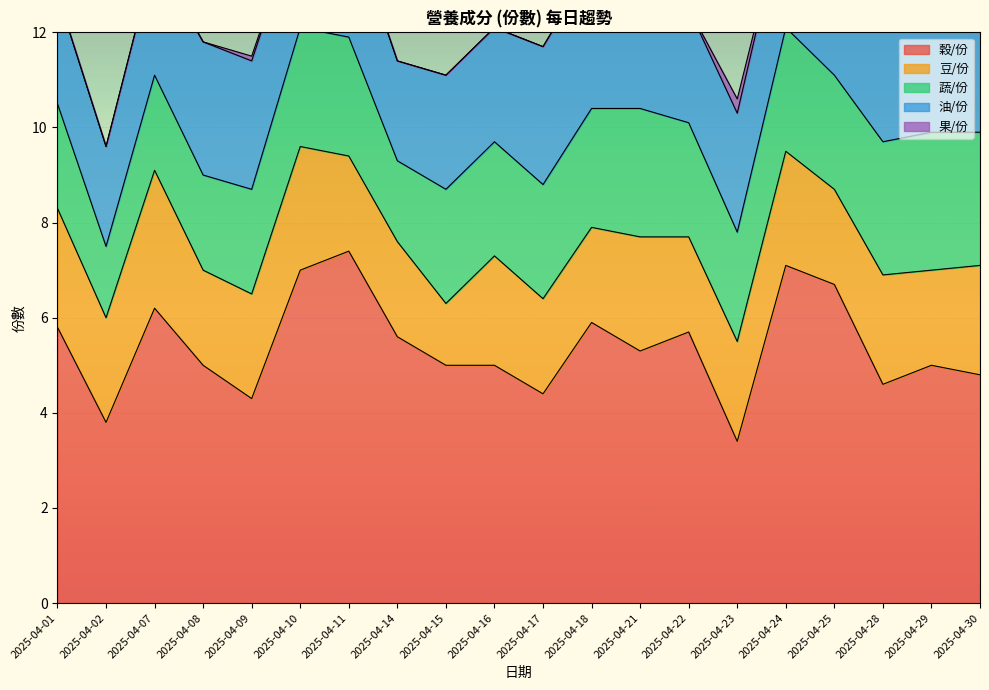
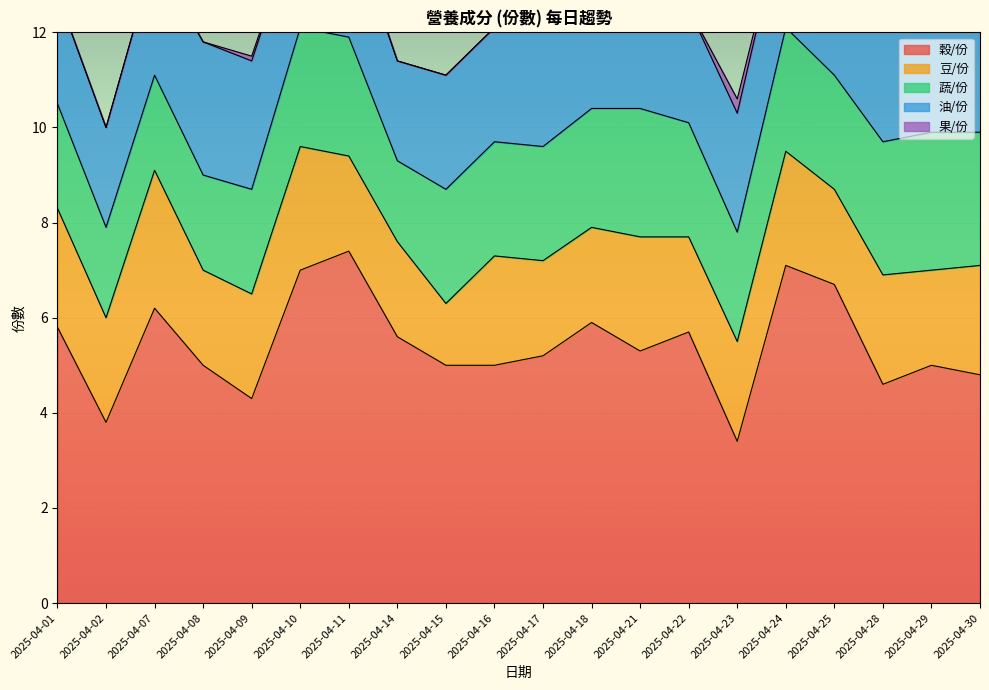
蔬/份, 2025-04-02: 1.5 -> 1.9
穀/份, 2025-04-17: 4.4 -> 5.2
